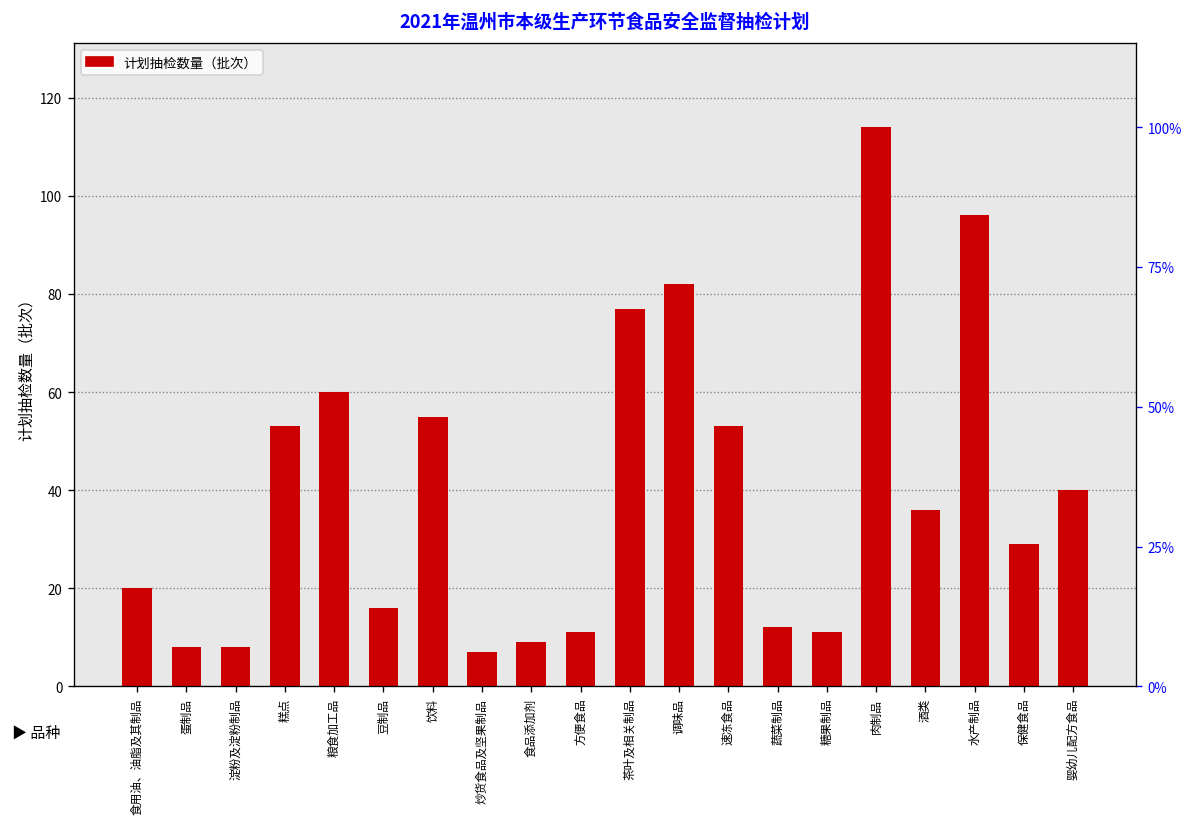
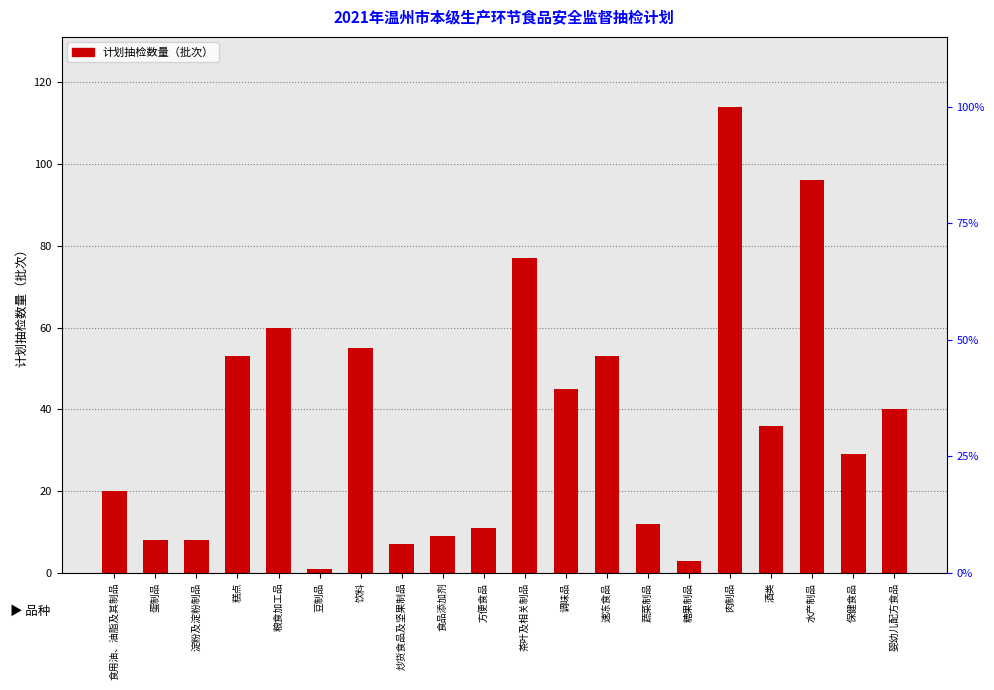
豆制品: 16 -> 1
调味品: 82 -> 45
糖果制品: 11 -> 3
